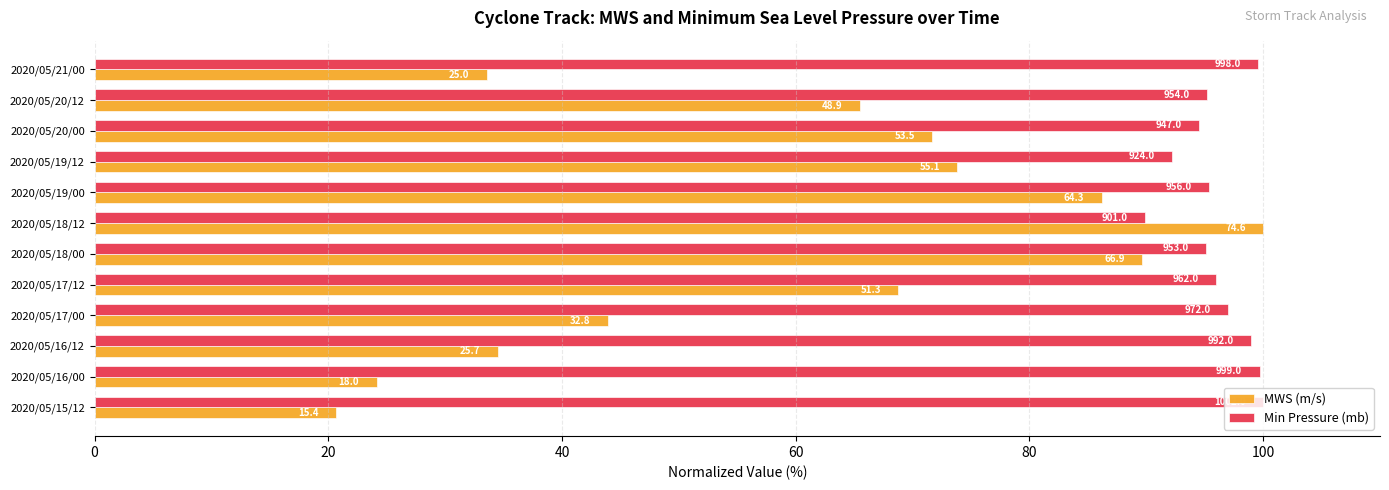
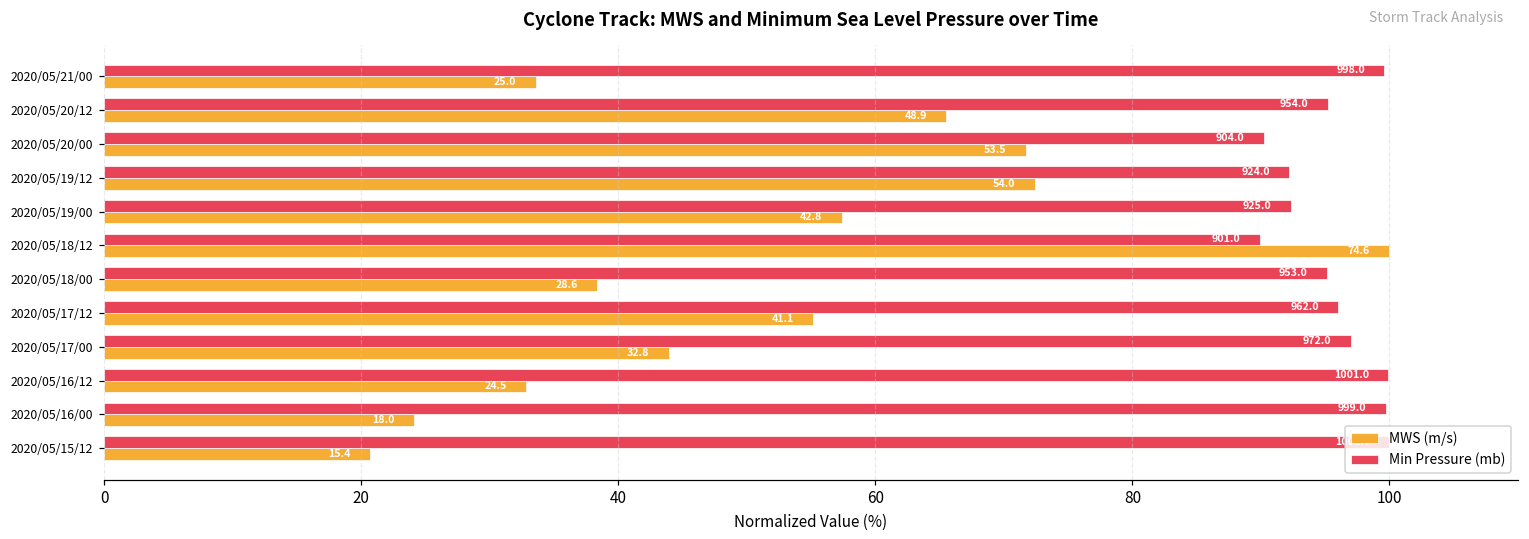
Min Pressure (mb), 2020/05/20/00: 947.0 -> 904.0
MWS (m/s), 2020/05/19/12: 55.1 -> 54.0
Min Pressure (mb), 2020/05/19/00: 956.0 -> 925.0
MWS (m/s), 2020/05/19/00: 64.3 -> 42.8
MWS (m/s), 2020/05/18/00: 66.9 -> 28.6
MWS (m/s), 2020/05/17/12: 51.3 -> 41.1
Min Pressure (mb), 2020/05/16/12: 992.0 -> 1001.0
MWS (m/s), 2020/05/16/12: 25.7 -> 24.5
